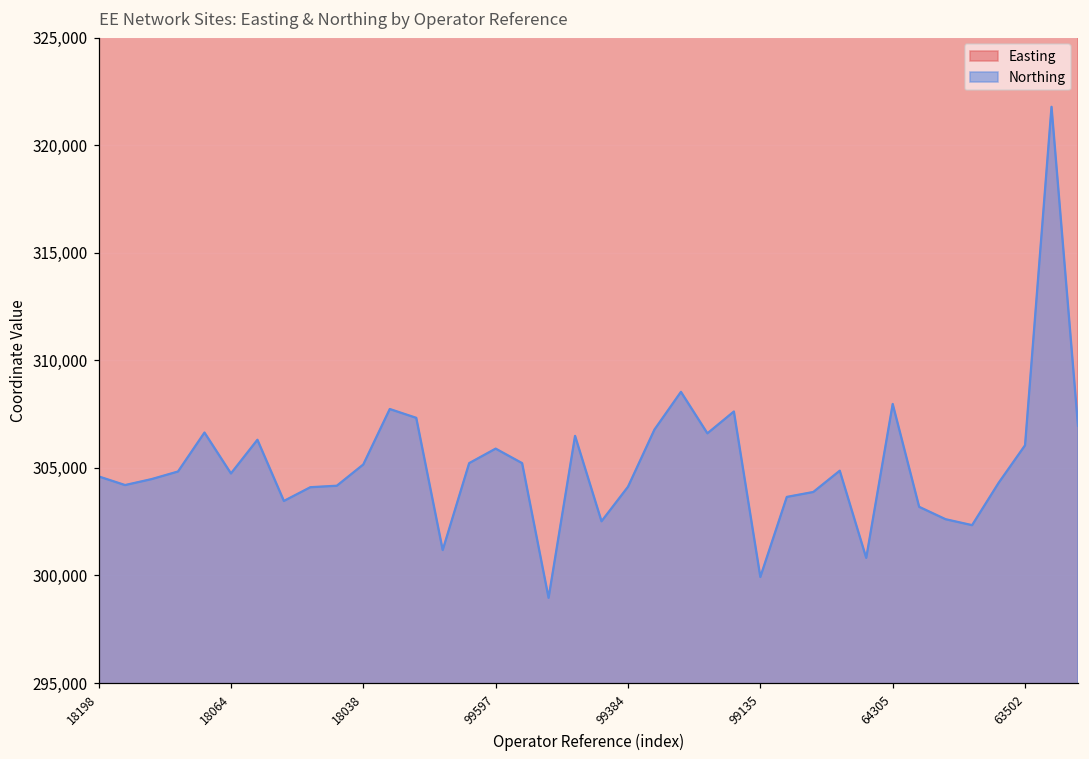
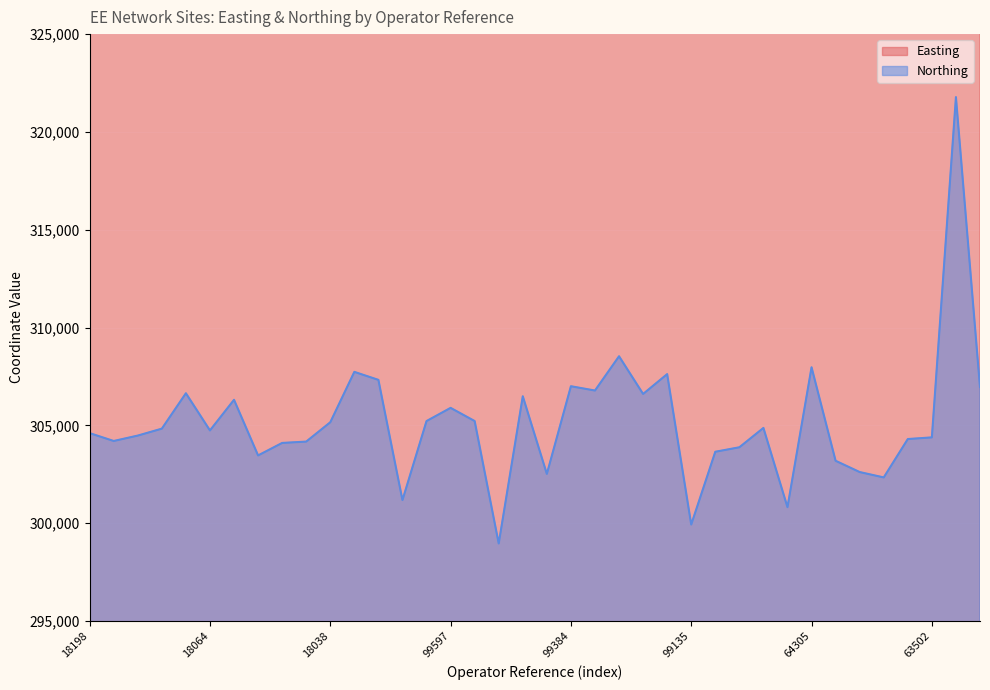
Northing, 99384: 304,100 -> 307,000
Northing, 63502: 306,000 -> 304,400
